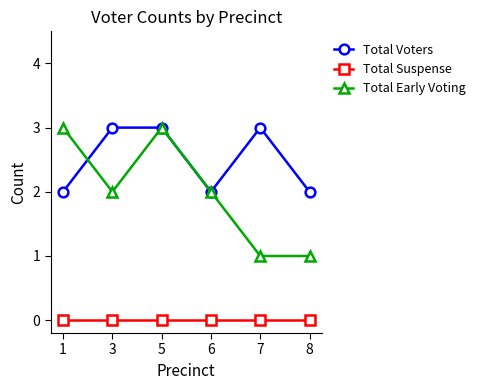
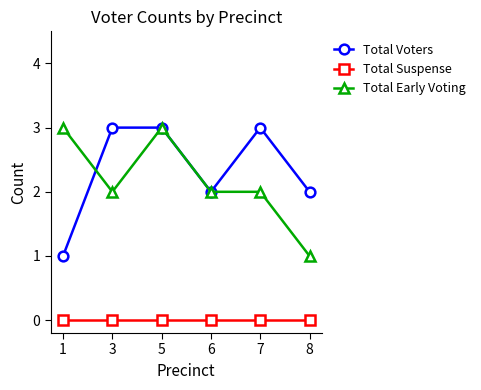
Total Voters, 1: 2 -> 1
Total Early Voting, 7: 1 -> 2
